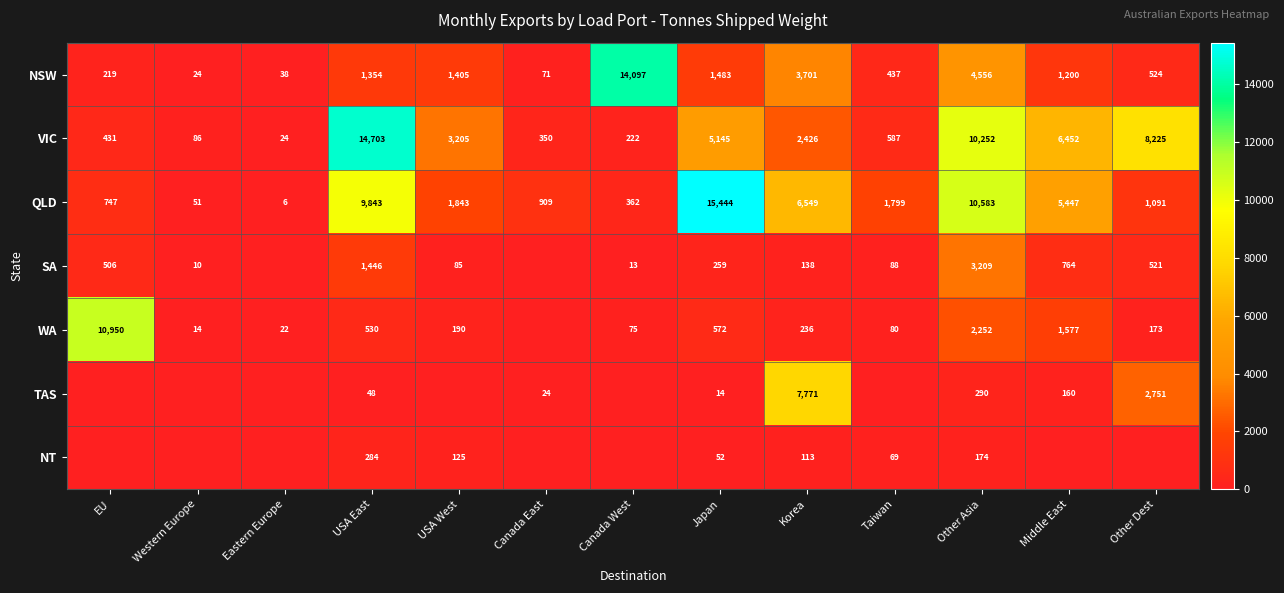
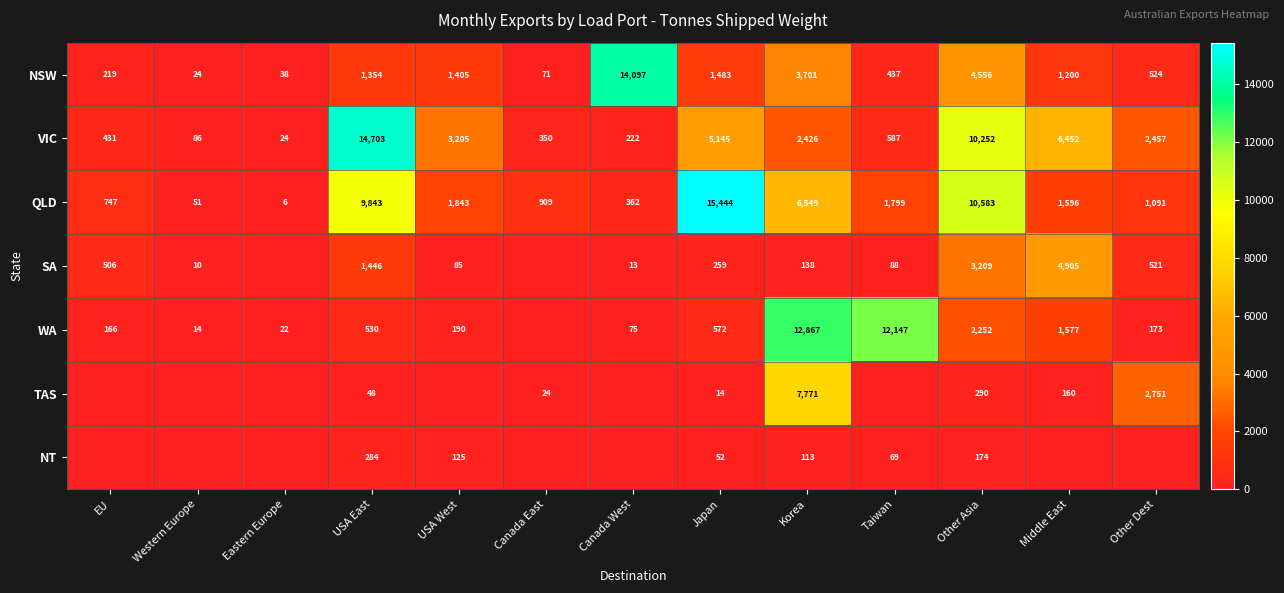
VIC, Other Dest: 8,225 -> 2,457
QLD, Middle East: 5,447 -> 1,596
SA, Middle East: 764 -> 4,905
WA, EU: 10,950 -> 166
WA, Korea: 236 -> 12,867
WA, Taiwan: 80 -> 12,147
